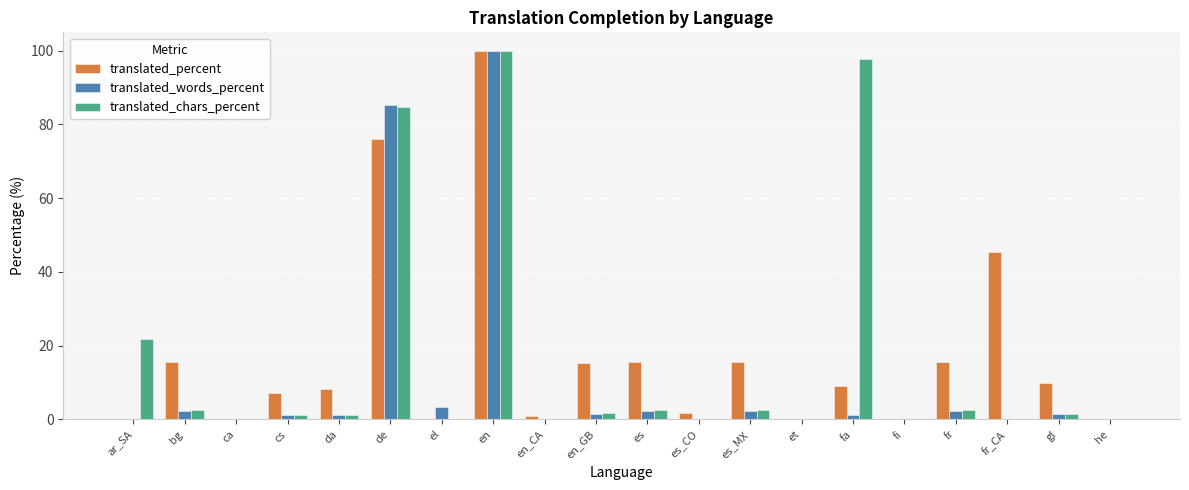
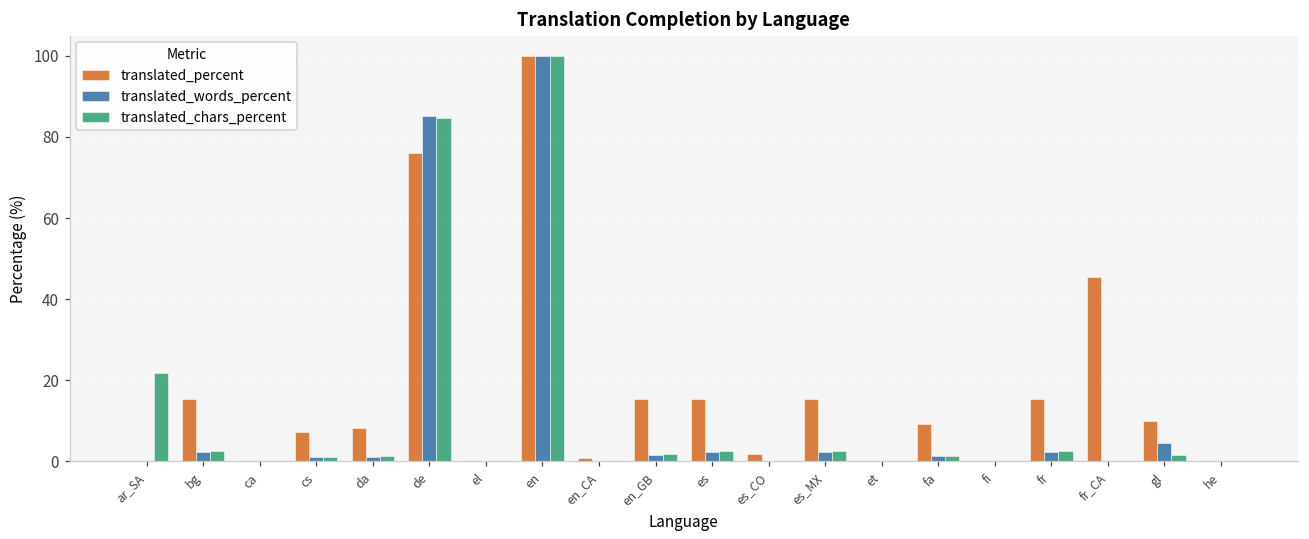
translated_words_percent, el: 3 -> 0
translated_chars_percent, fa: 98 -> 1
translated_words_percent, gl: 2 -> 5
